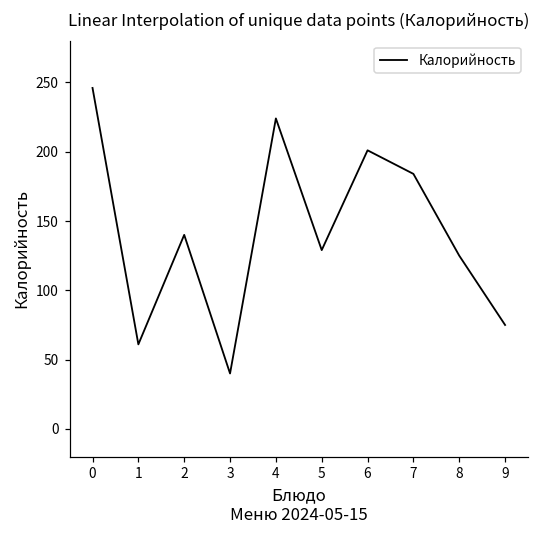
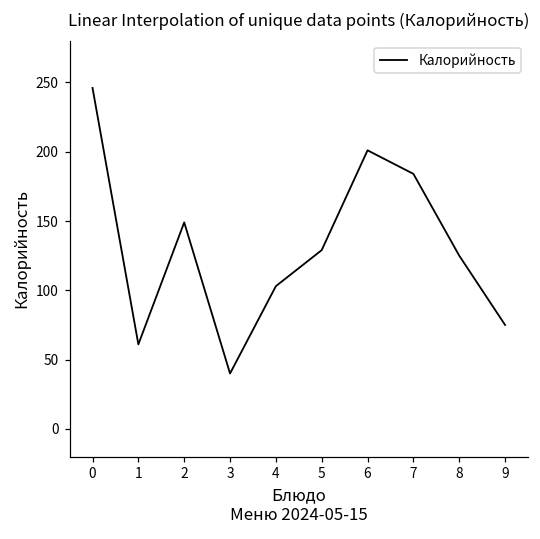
2: 140 -> 149
4: 224 -> 103
